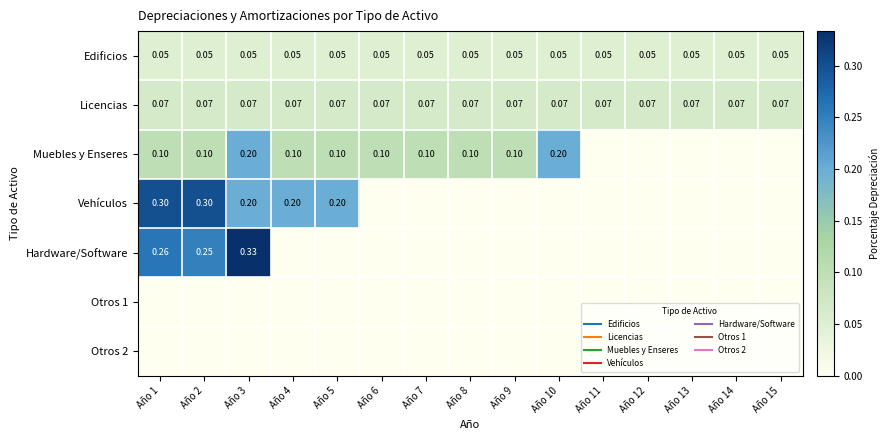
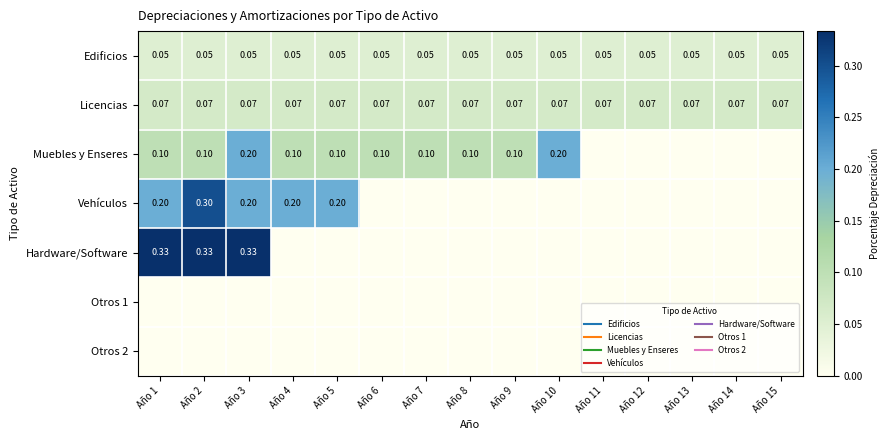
Vehículos, Año 1: 0.30 -> 0.20
Hardware/Software, Año 1: 0.26 -> 0.33
Hardware/Software, Año 2: 0.25 -> 0.33
